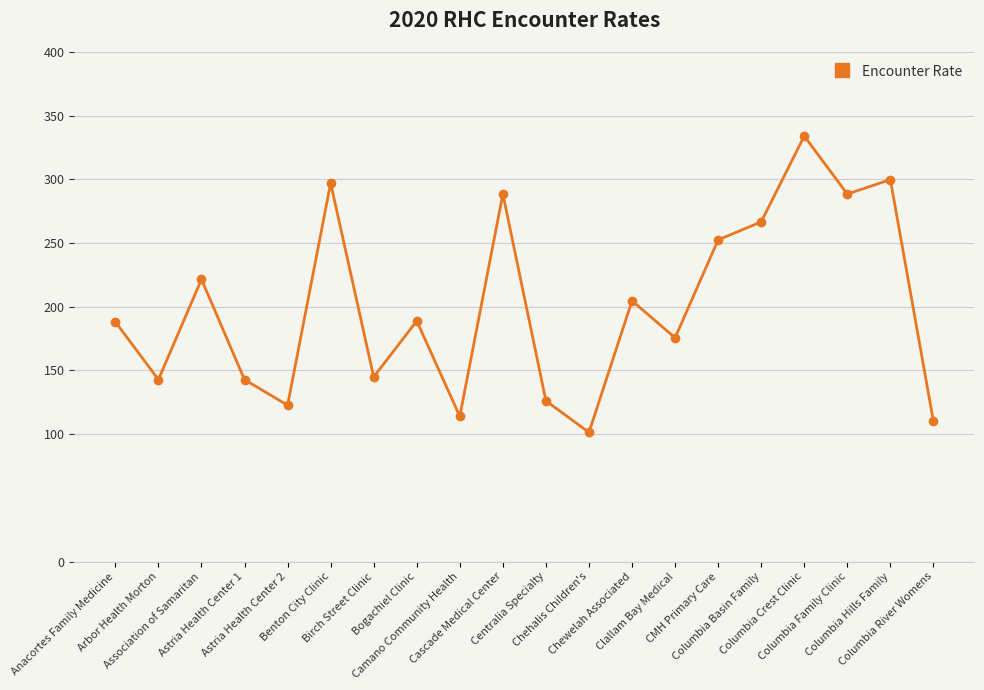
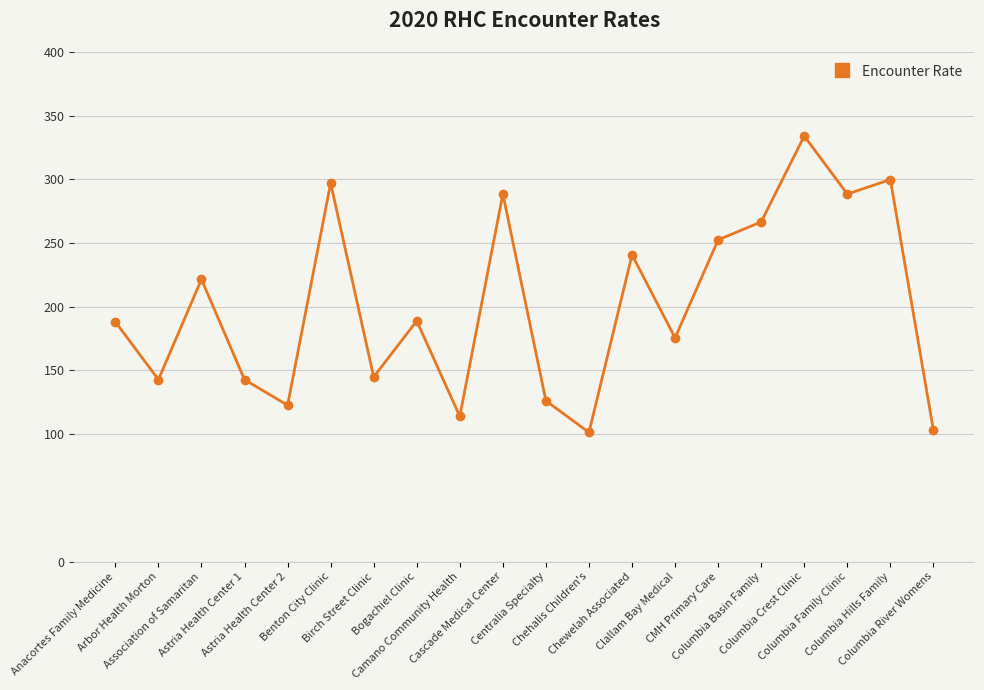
Chewelah Associated: 205 -> 241
Columbia River Womens: 110 -> 103
